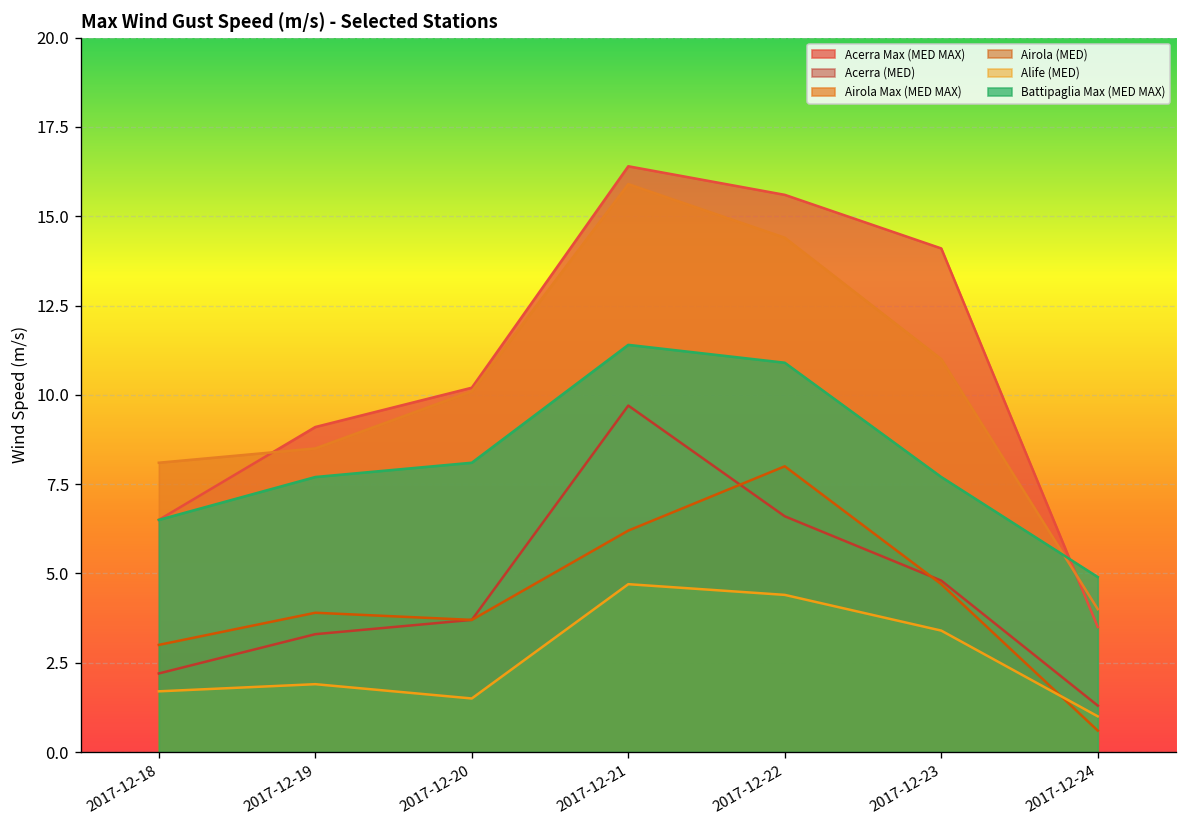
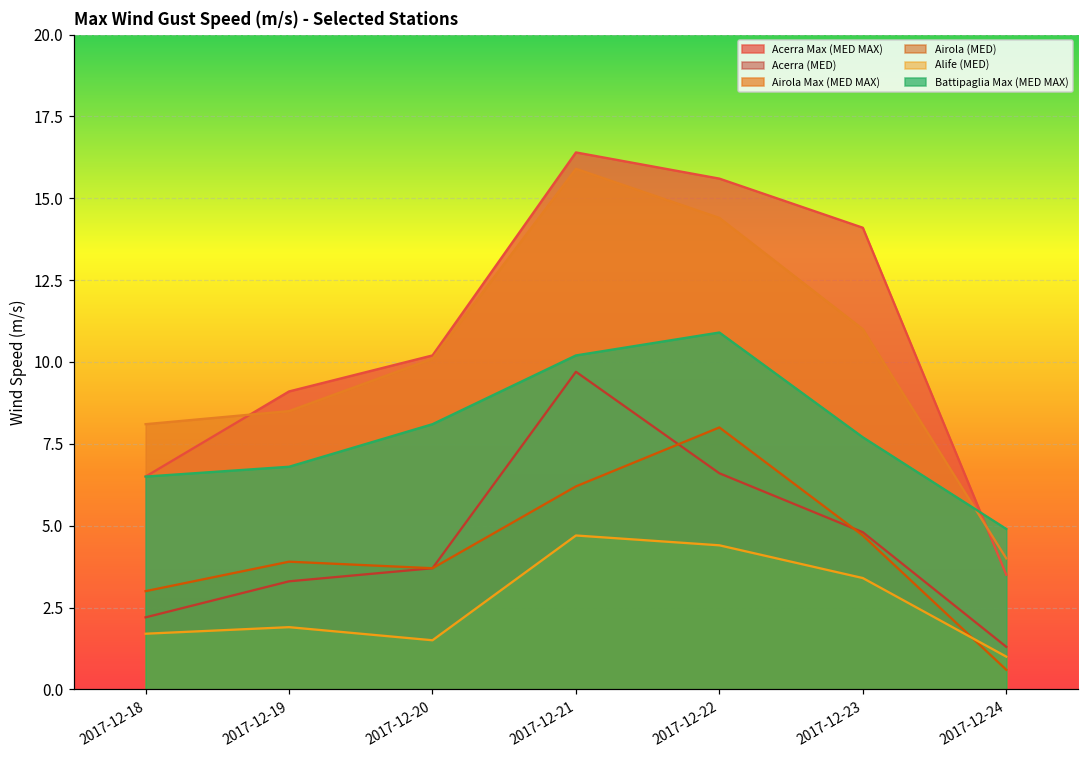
Battipaglia Max (MED MAX), 2017-12-19: 7.7 -> 6.8
Battipaglia Max (MED MAX), 2017-12-21: 11.4 -> 10.2
